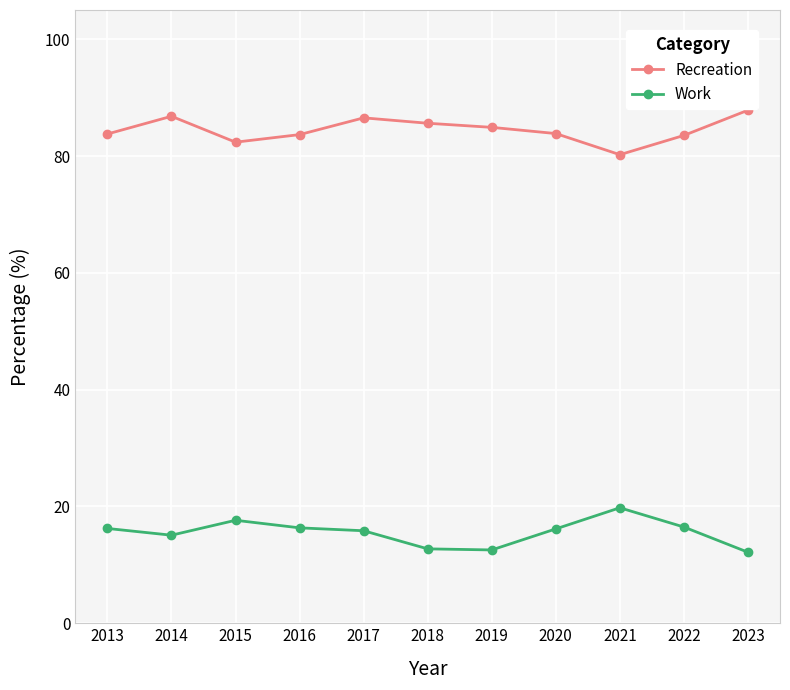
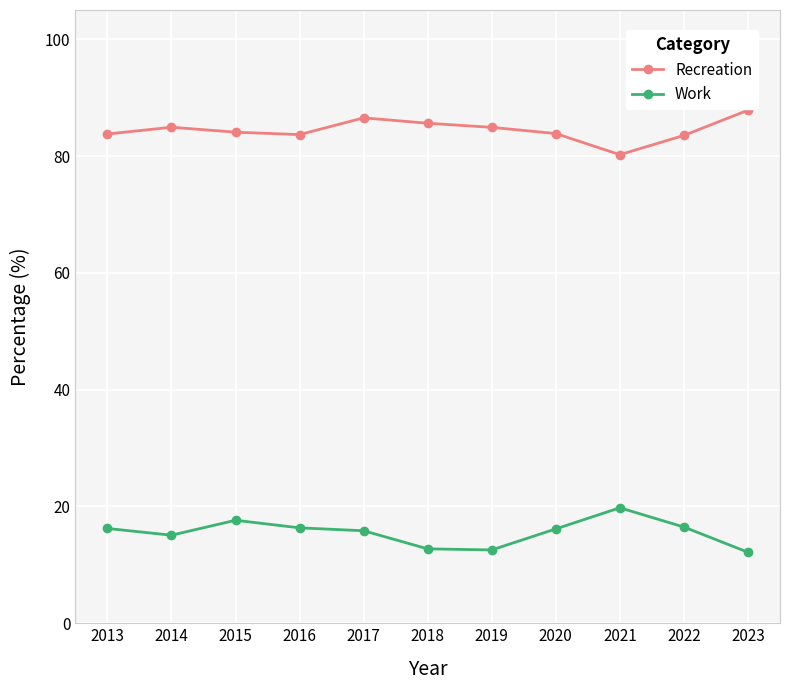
Recreation, 2014: 87 -> 85
Recreation, 2015: 82 -> 84
